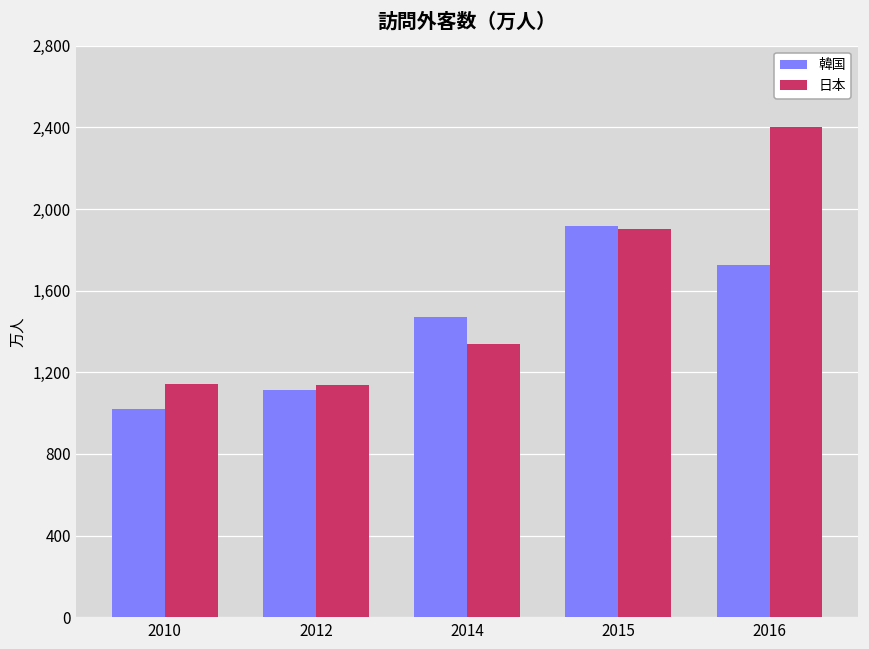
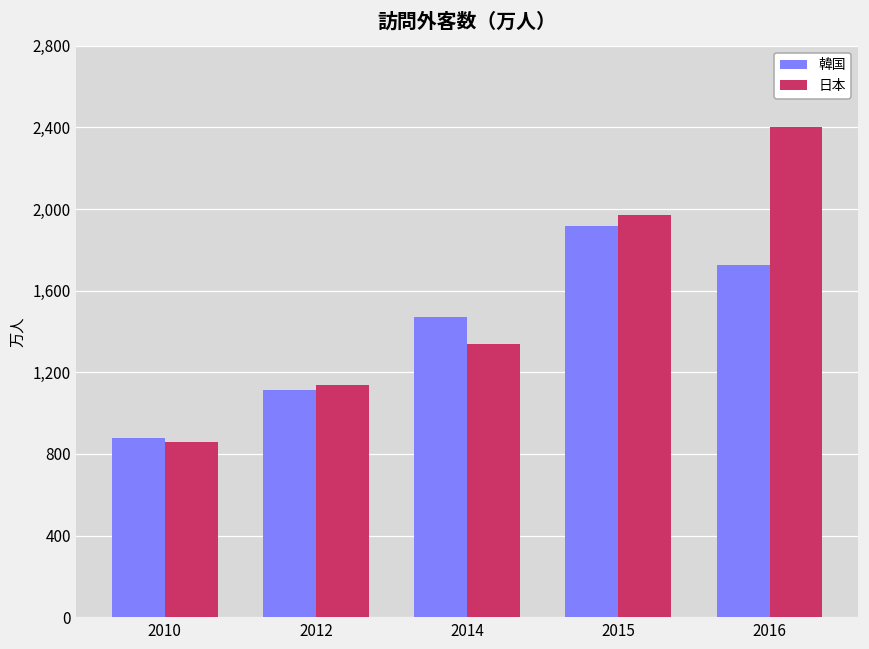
韓国, 2010: 1,020 -> 880
日本, 2010: 1,140 -> 860
日本, 2015: 1,900 -> 1,970
